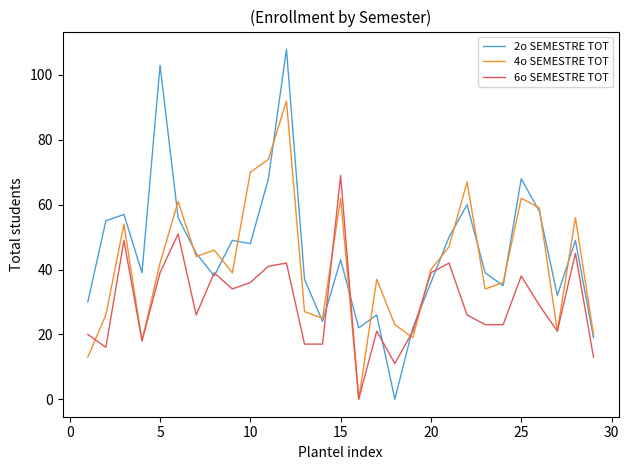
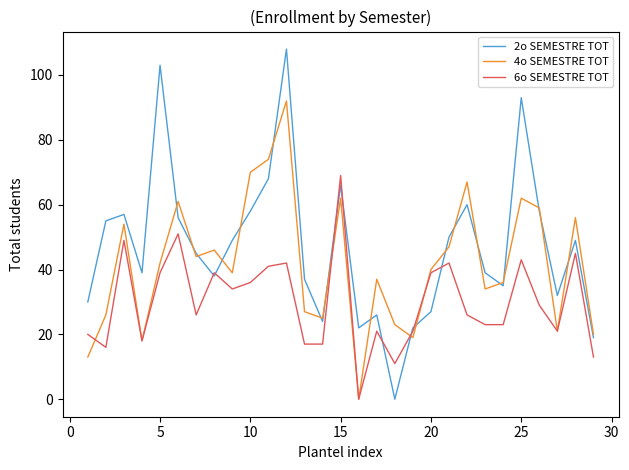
2o SEMESTRE TOT, 10: 48 -> 58
2o SEMESTRE TOT, 15: 43 -> 66
2o SEMESTRE TOT, 20: 36 -> 27
2o SEMESTRE TOT, 25: 68 -> 93
6o SEMESTRE TOT, 25: 38 -> 43
